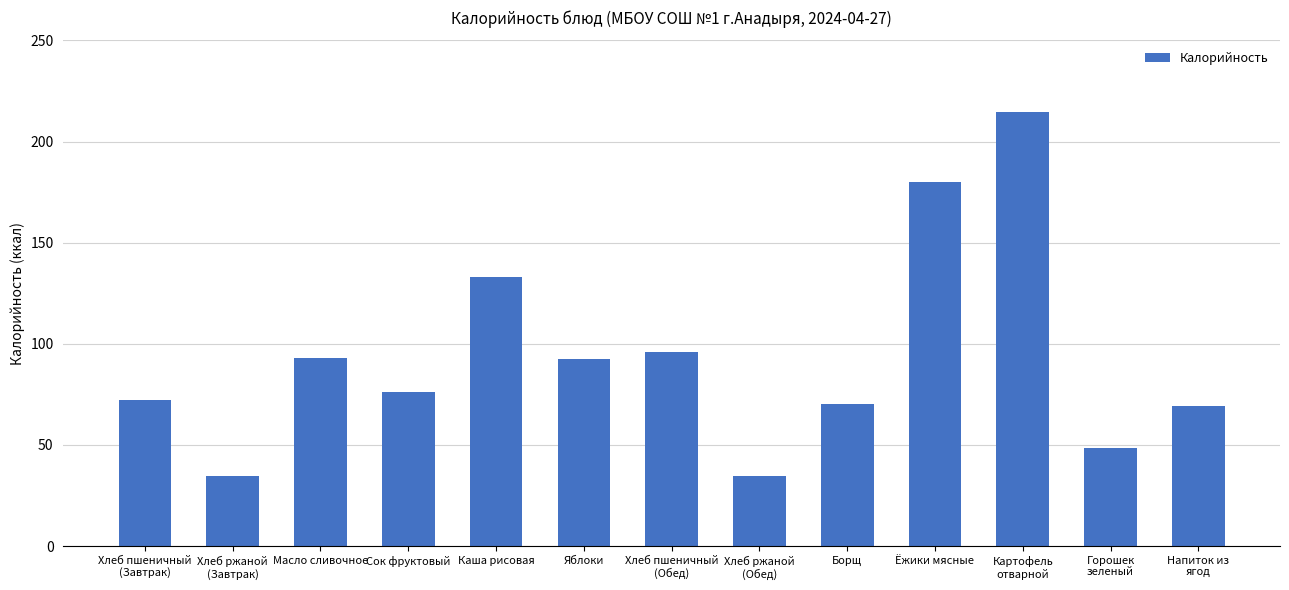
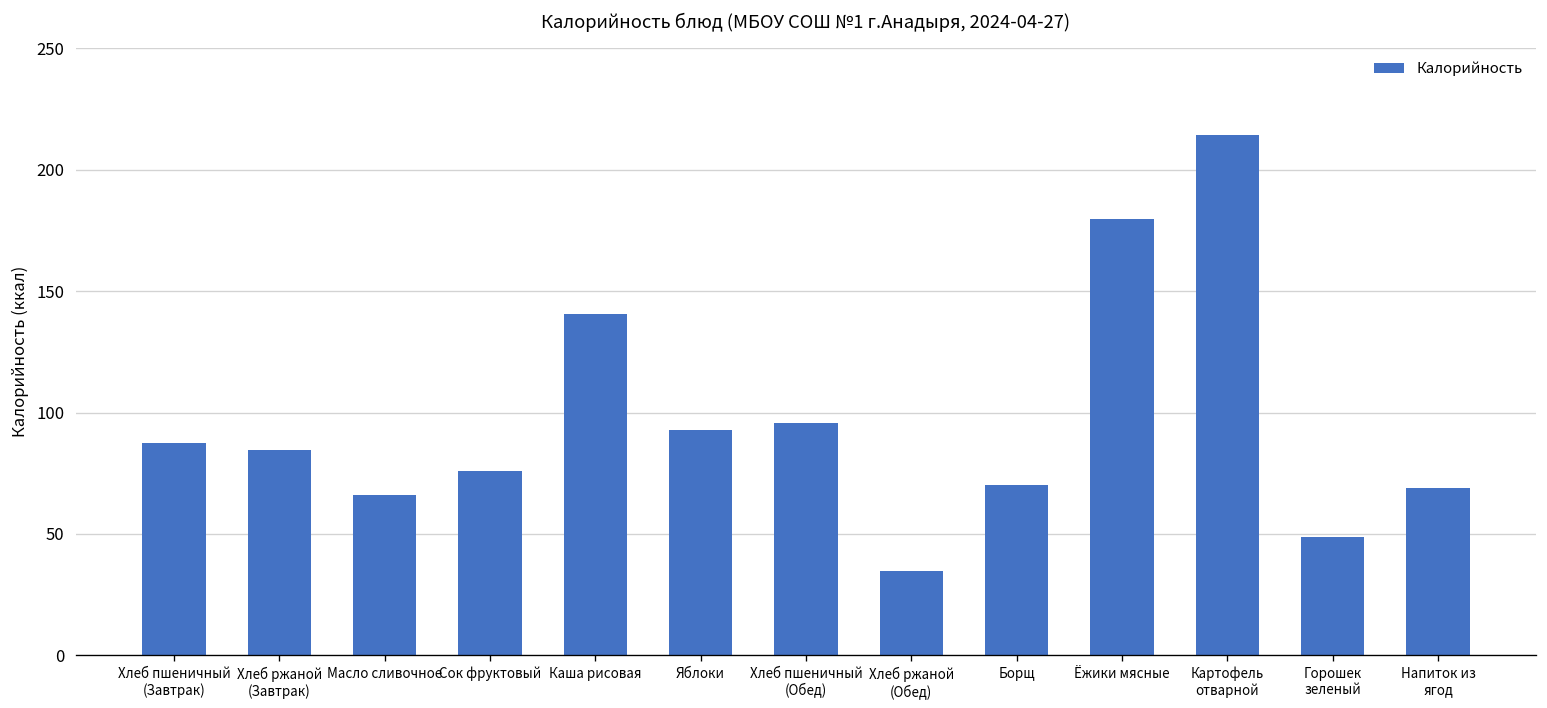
Хлеб пшеничный (Завтрак): 72 -> 88
Хлеб ржаной (Завтрак): 35 -> 85
Масло сливочное: 93 -> 66
Каша рисовая: 133 -> 141
